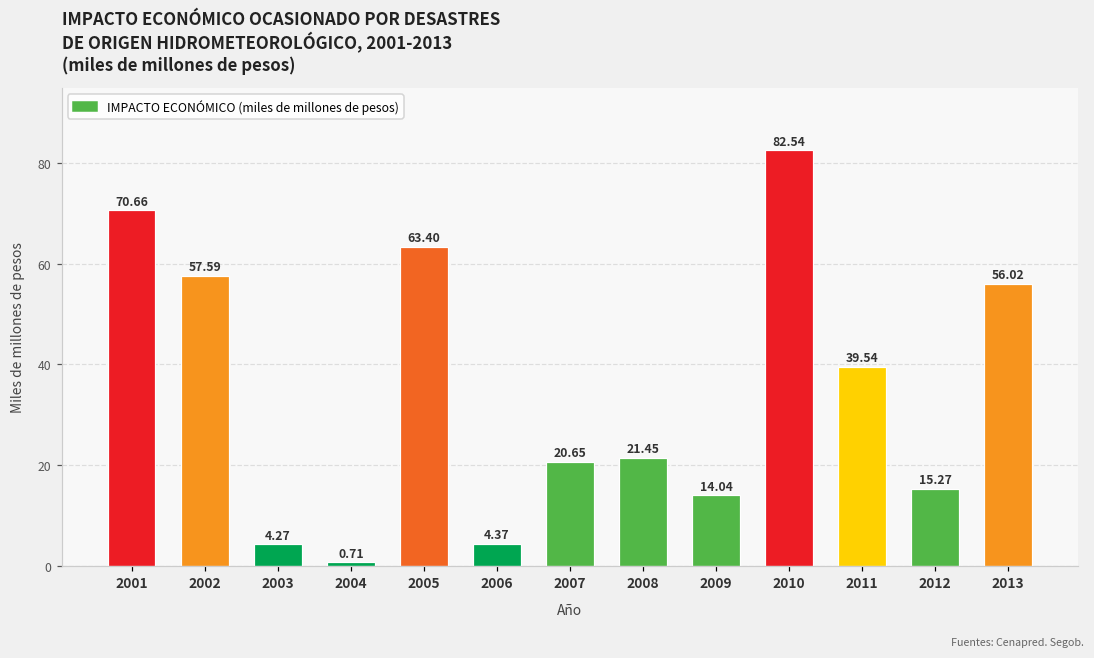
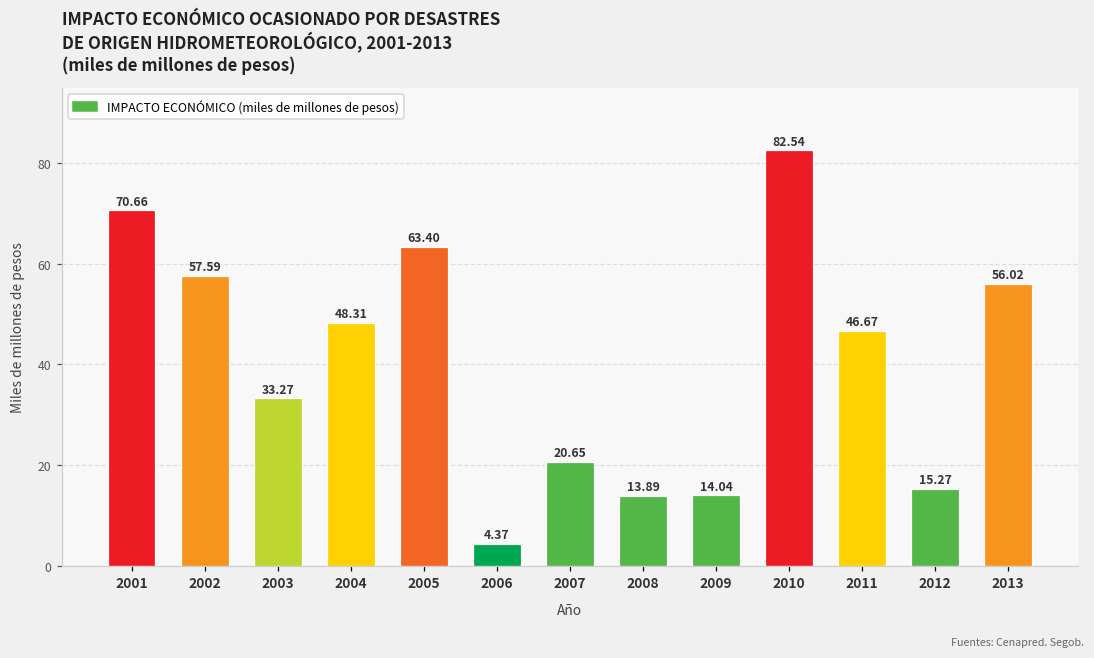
2003: 4.27 -> 33.27
2004: 0.71 -> 48.31
2008: 21.45 -> 13.89
2011: 39.54 -> 46.67
